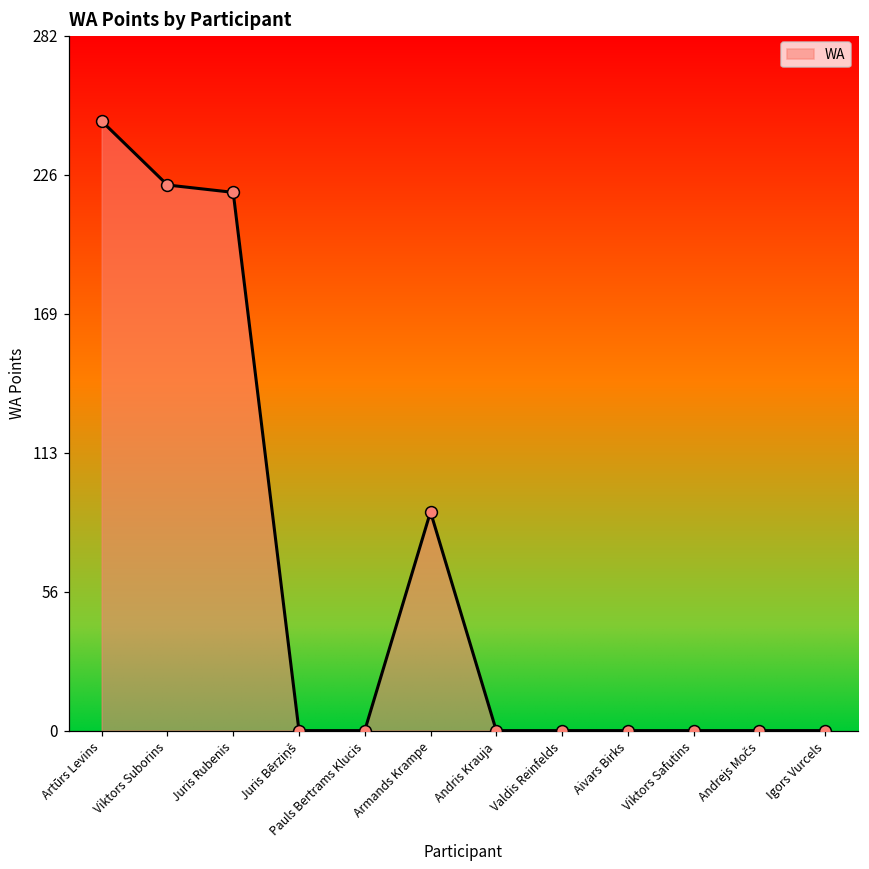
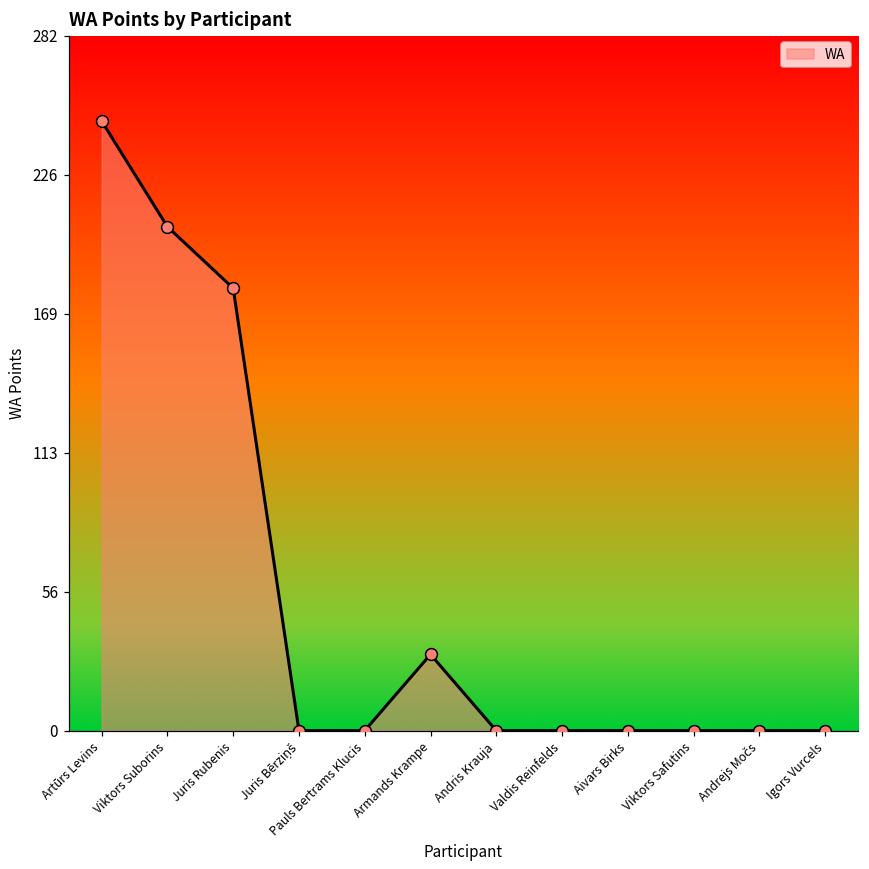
Viktors Suborins: 222 -> 205
Juris Rubenis: 219 -> 180
Armands Krampe: 89 -> 31
